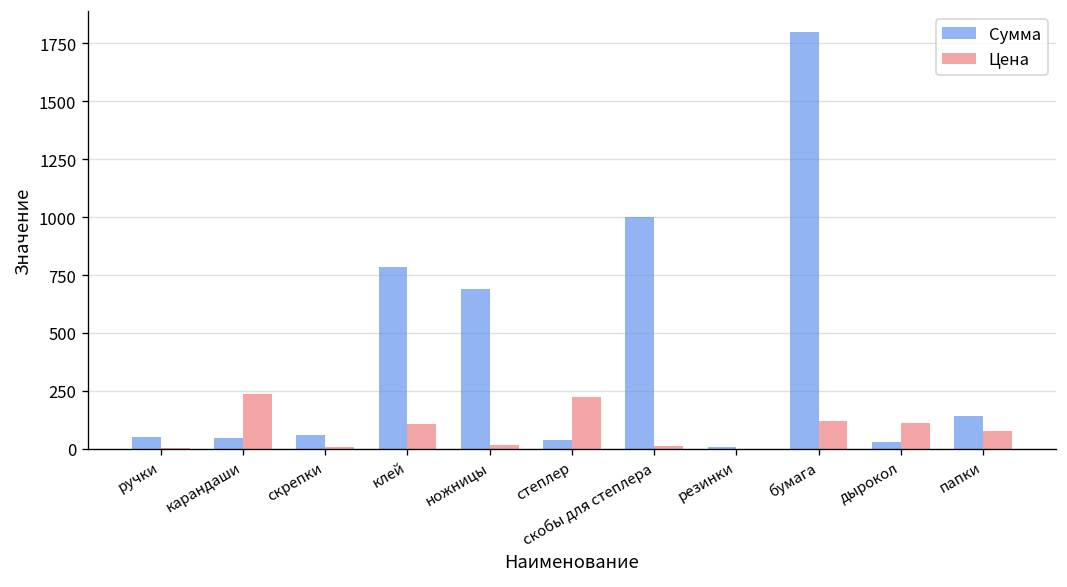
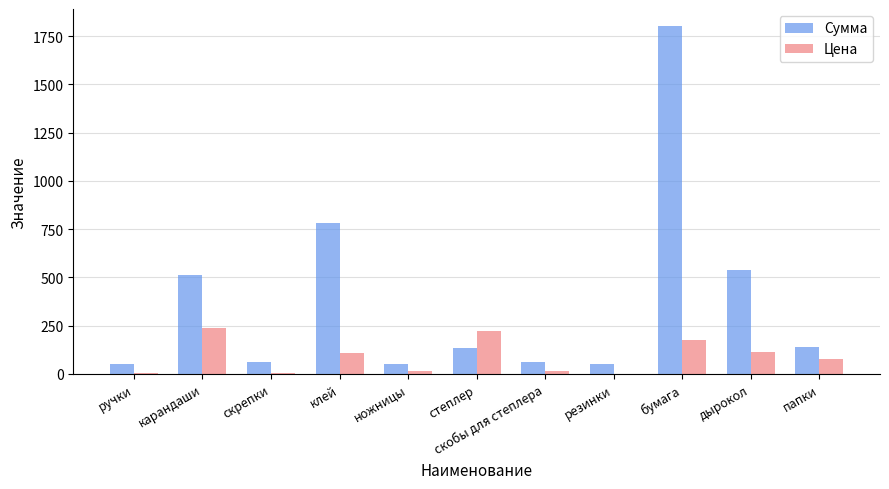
Сумма, карандаши: 50 -> 510
Сумма, ножницы: 690 -> 50
Сумма, степлер: 40 -> 140
Сумма, скобы для степлера: 1000 -> 60
Сумма, резинки: 10 -> 50
Цена, бумага: 120 -> 180
Сумма, дырокол: 30 -> 540
